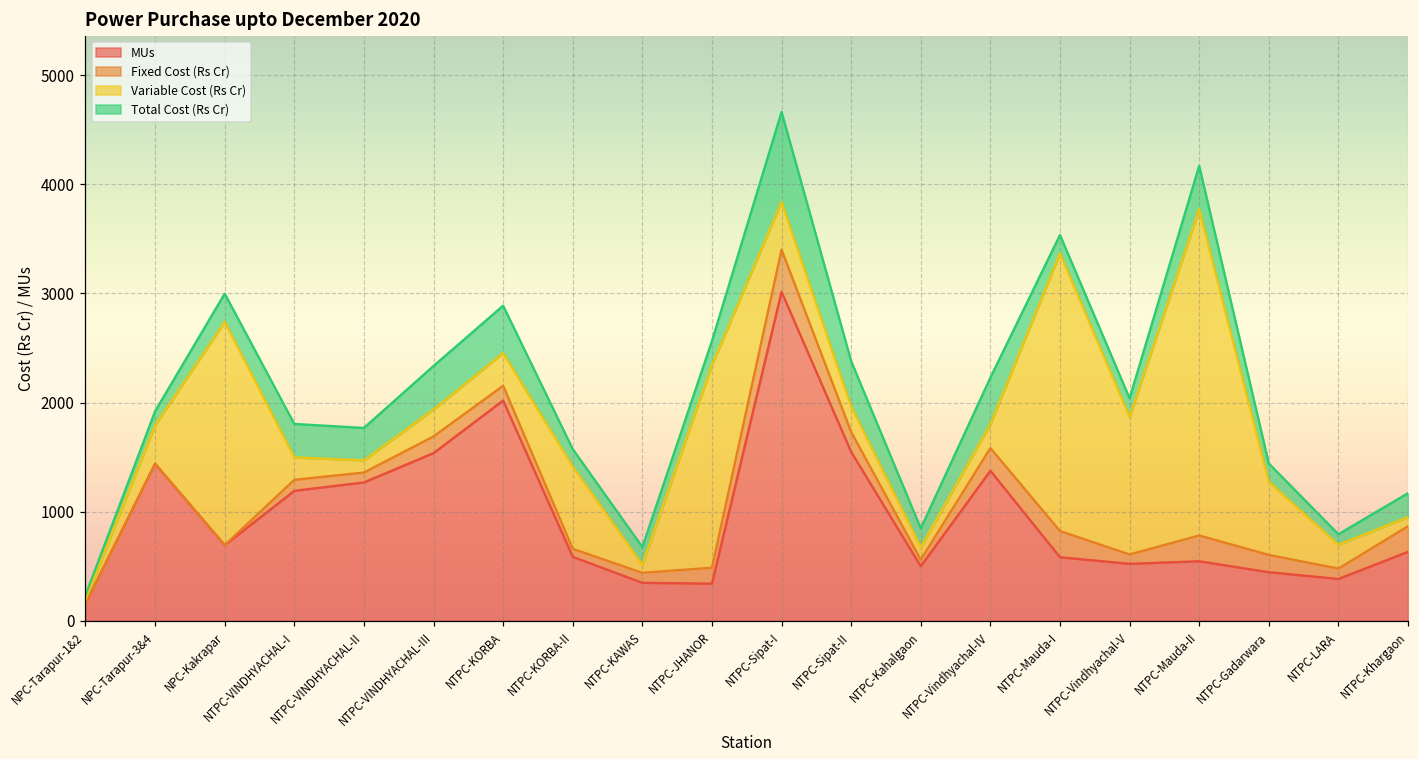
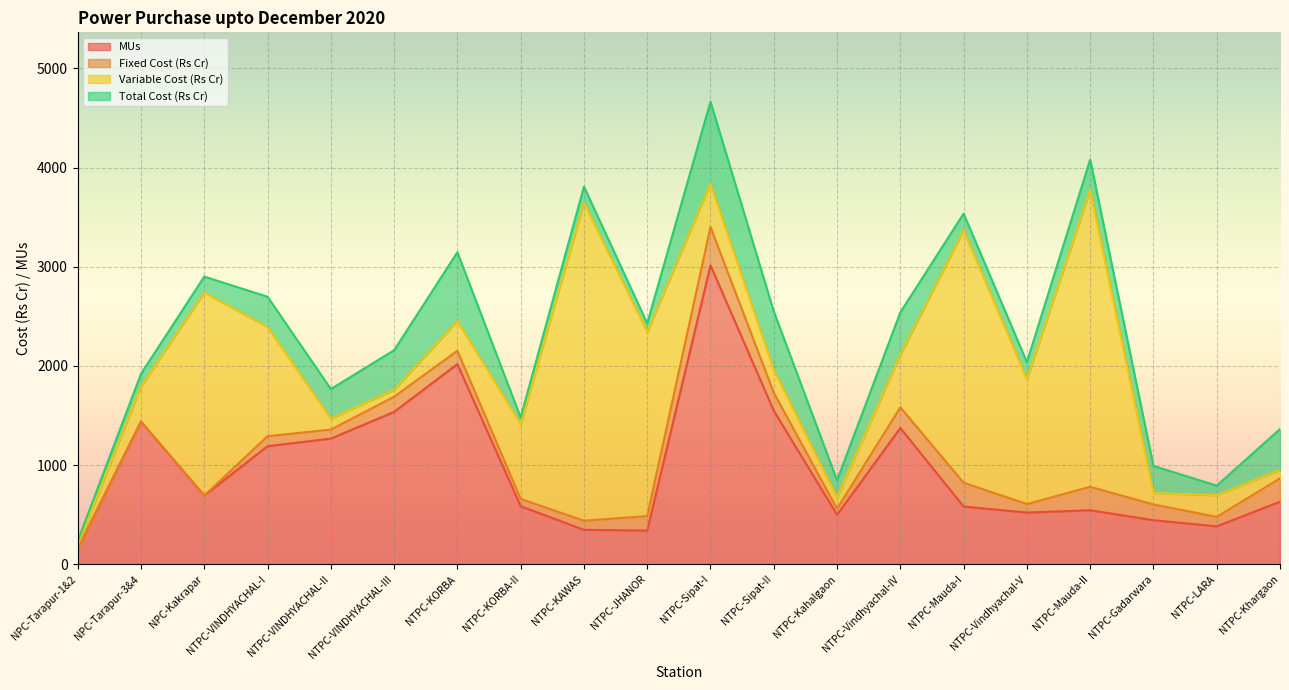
Total Cost (Rs Cr), NPC-Kakrapar: 300 -> 200
Variable Cost (Rs Cr), NTPC-VINDHYACHAL-I: 200 -> 1100
Variable Cost (Rs Cr), NTPC-VINDHYACHAL-III: 200 -> 100
Total Cost (Rs Cr), NTPC-KORBA: 400 -> 700
Total Cost (Rs Cr), NTPC-KORBA-II: 200 -> 100
Variable Cost (Rs Cr), NTPC-KAWAS: 100 -> 3200
Total Cost (Rs Cr), NTPC-JHANOR: 200 -> 100
Total Cost (Rs Cr), NTPC-Sipat-II: 400 -> 600
Variable Cost (Rs Cr), NTPC-Vindhyachal-IV: 200 -> 500
Total Cost (Rs Cr), NTPC-Mauda-II: 400 -> 300
Variable Cost (Rs Cr), NTPC-Gadarwara: 700 -> 100
Total Cost (Rs Cr), NTPC-Gadarwara: 200 -> 300
Total Cost (Rs Cr), NTPC-Khargaon: 200 -> 400
